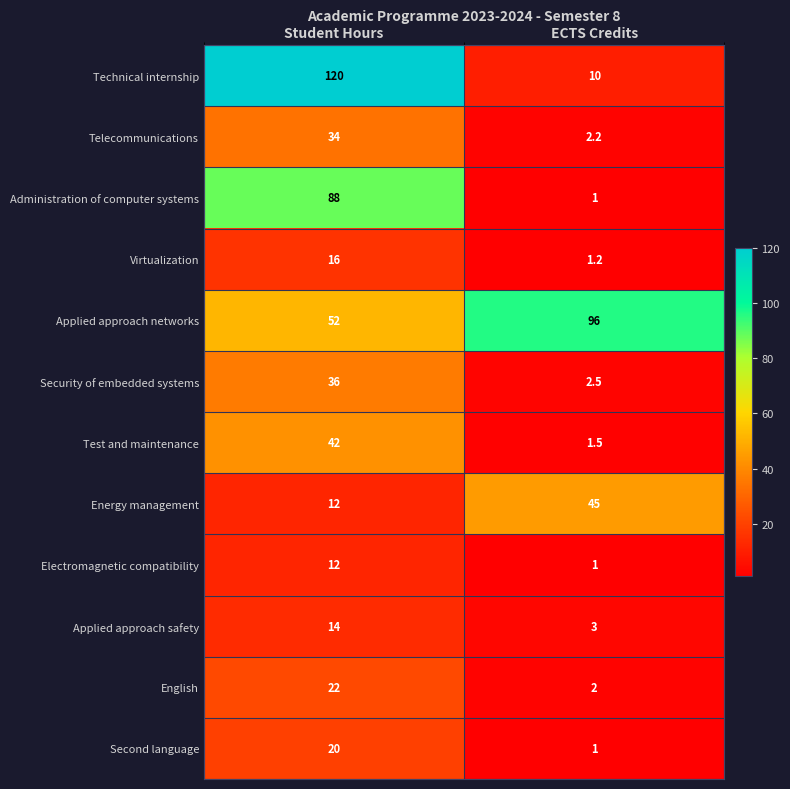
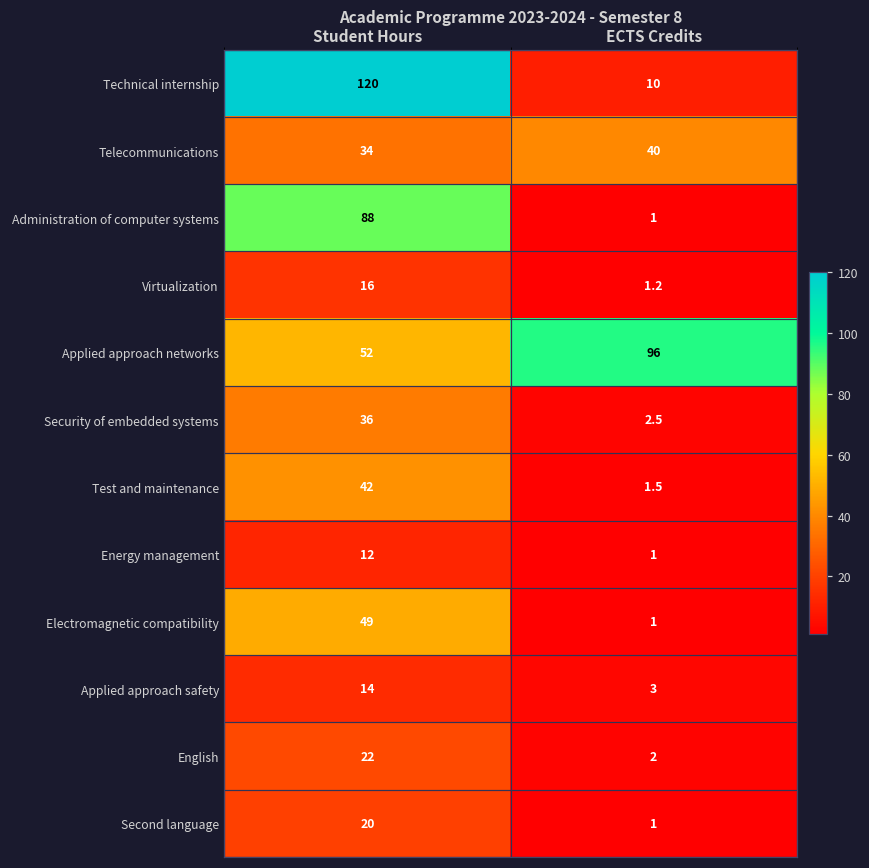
Telecommunications, ECTS Credits: 2.2 -> 40
Energy management, ECTS Credits: 45 -> 1
Electromagnetic compatibility, Student Hours: 12 -> 49
